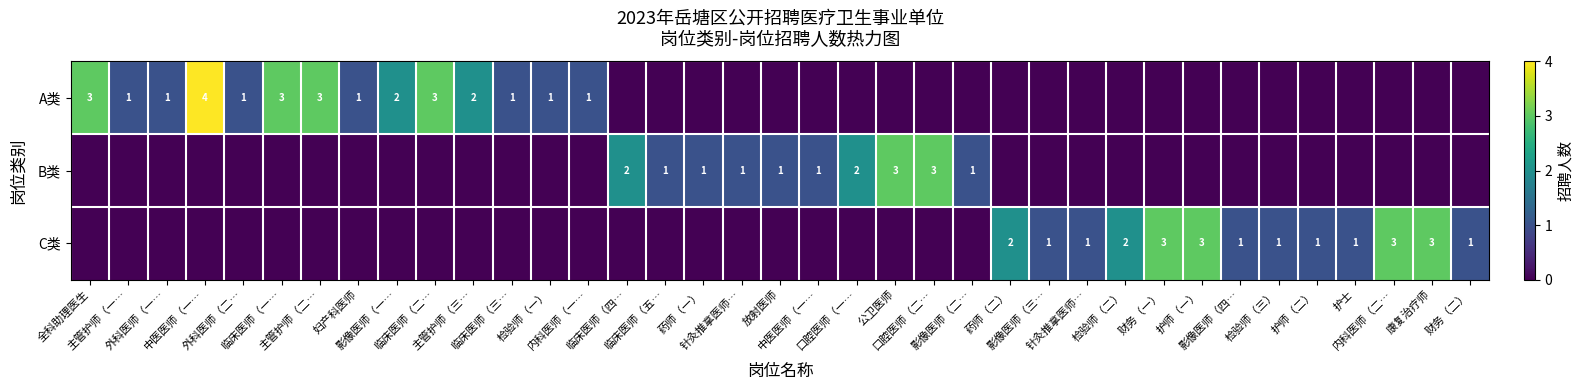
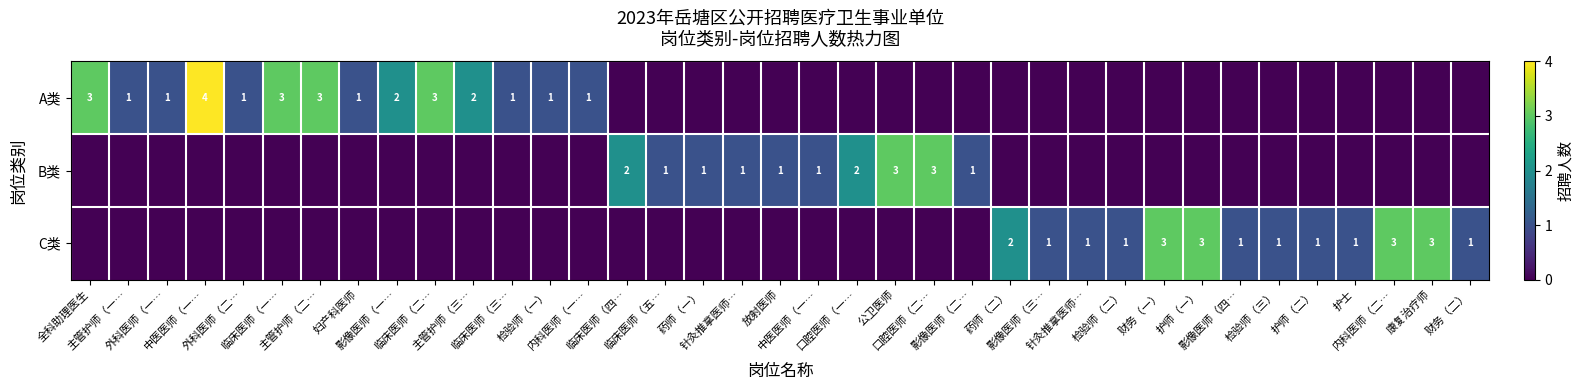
C类, 检验师（二）: 2 -> 1
